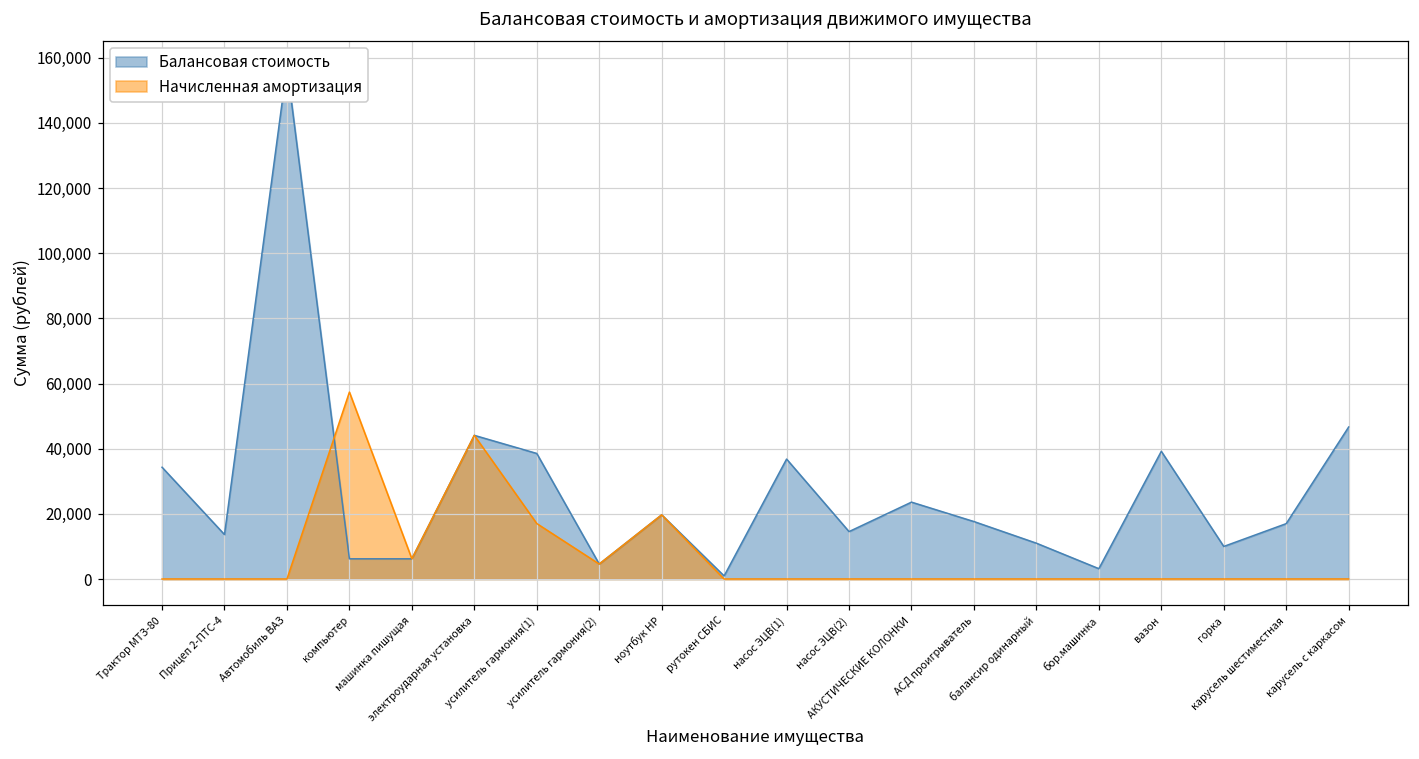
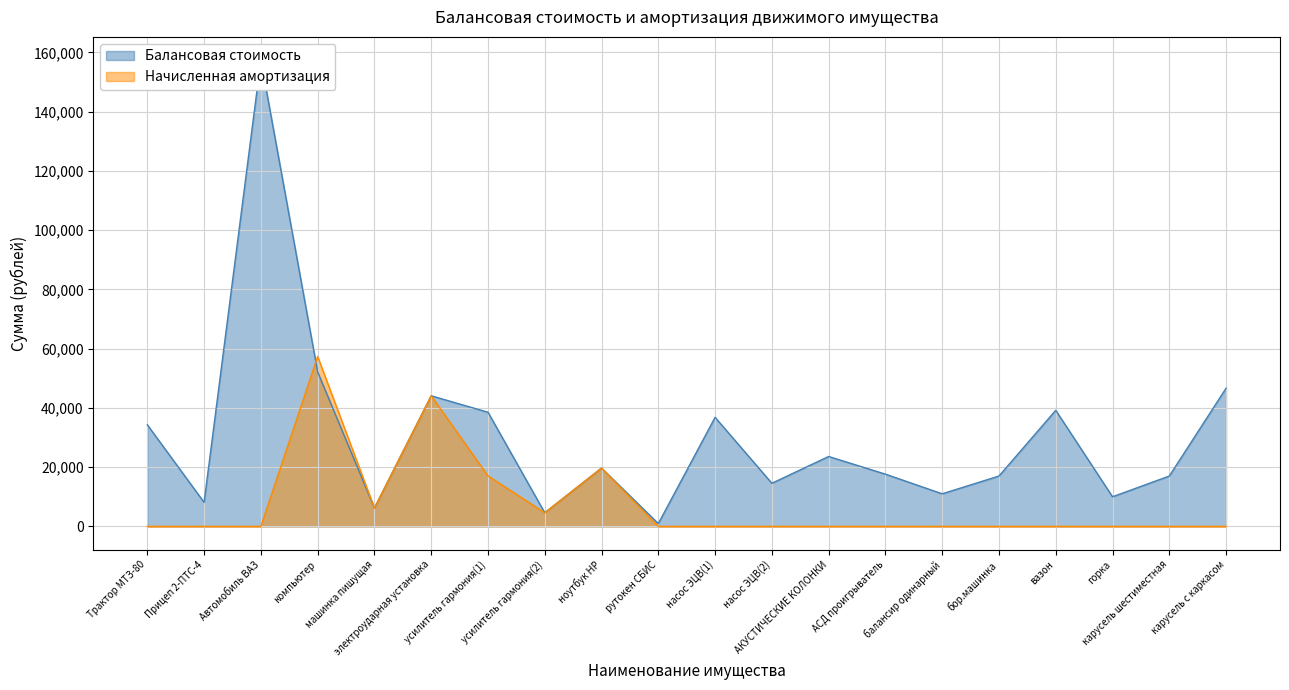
Балансовая стоимость, Прицеп 2-ПТС-4: 14,000 -> 8,000
Балансовая стоимость, компьютер: 6,000 -> 52,000
Балансовая стоимость, бор.машинка: 3,000 -> 17,000
